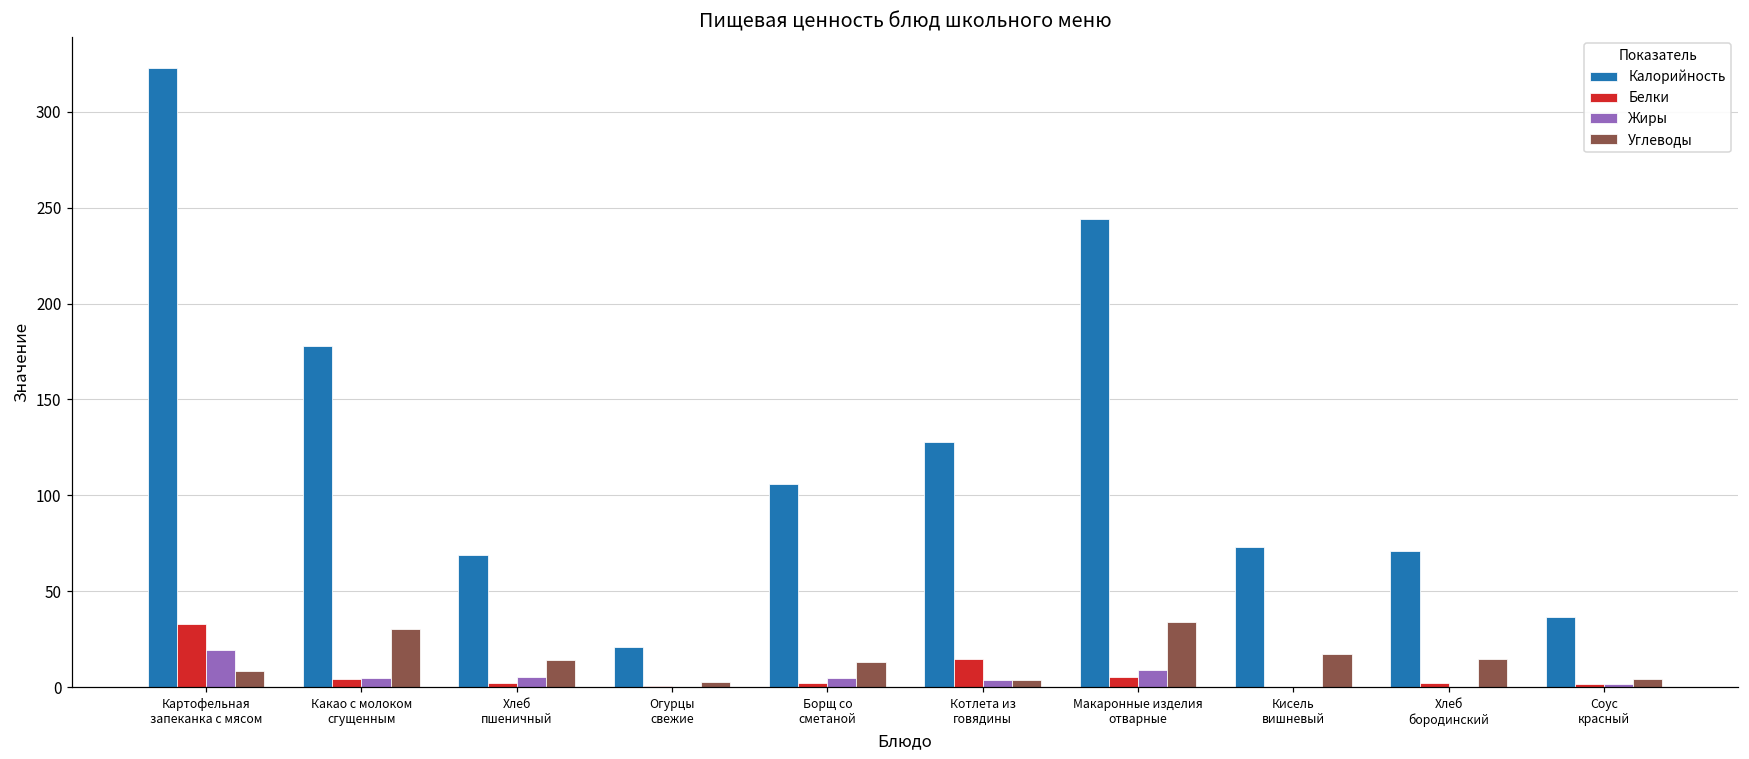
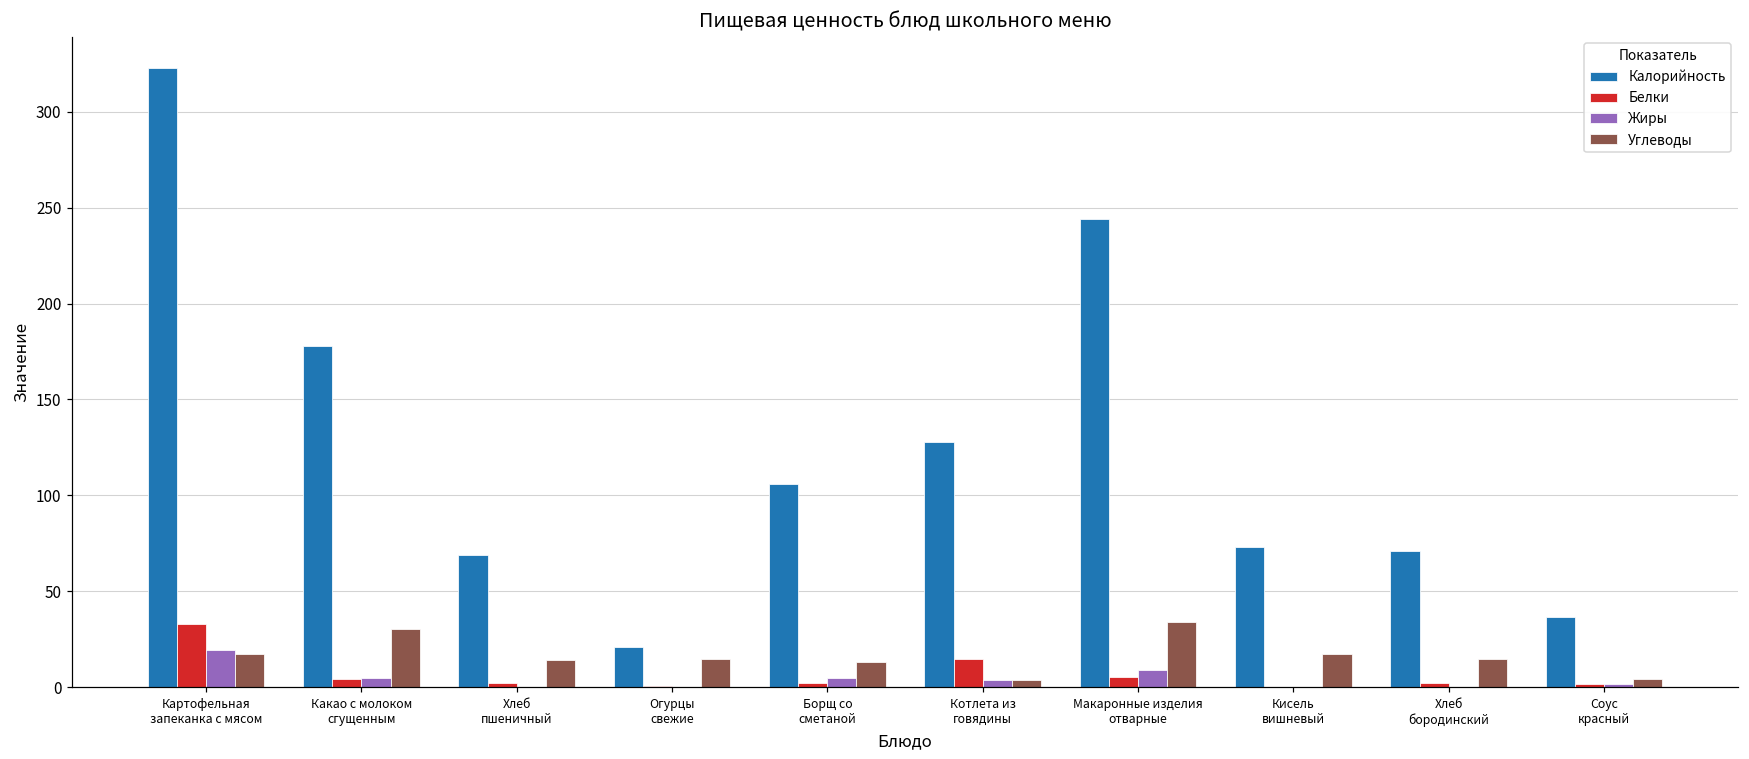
Углеводы, Картофельная запеканка с мясом: 8 -> 17
Жиры, Хлеб пшеничный: 5 -> 0
Углеводы, Огурцы свежие: 3 -> 15
